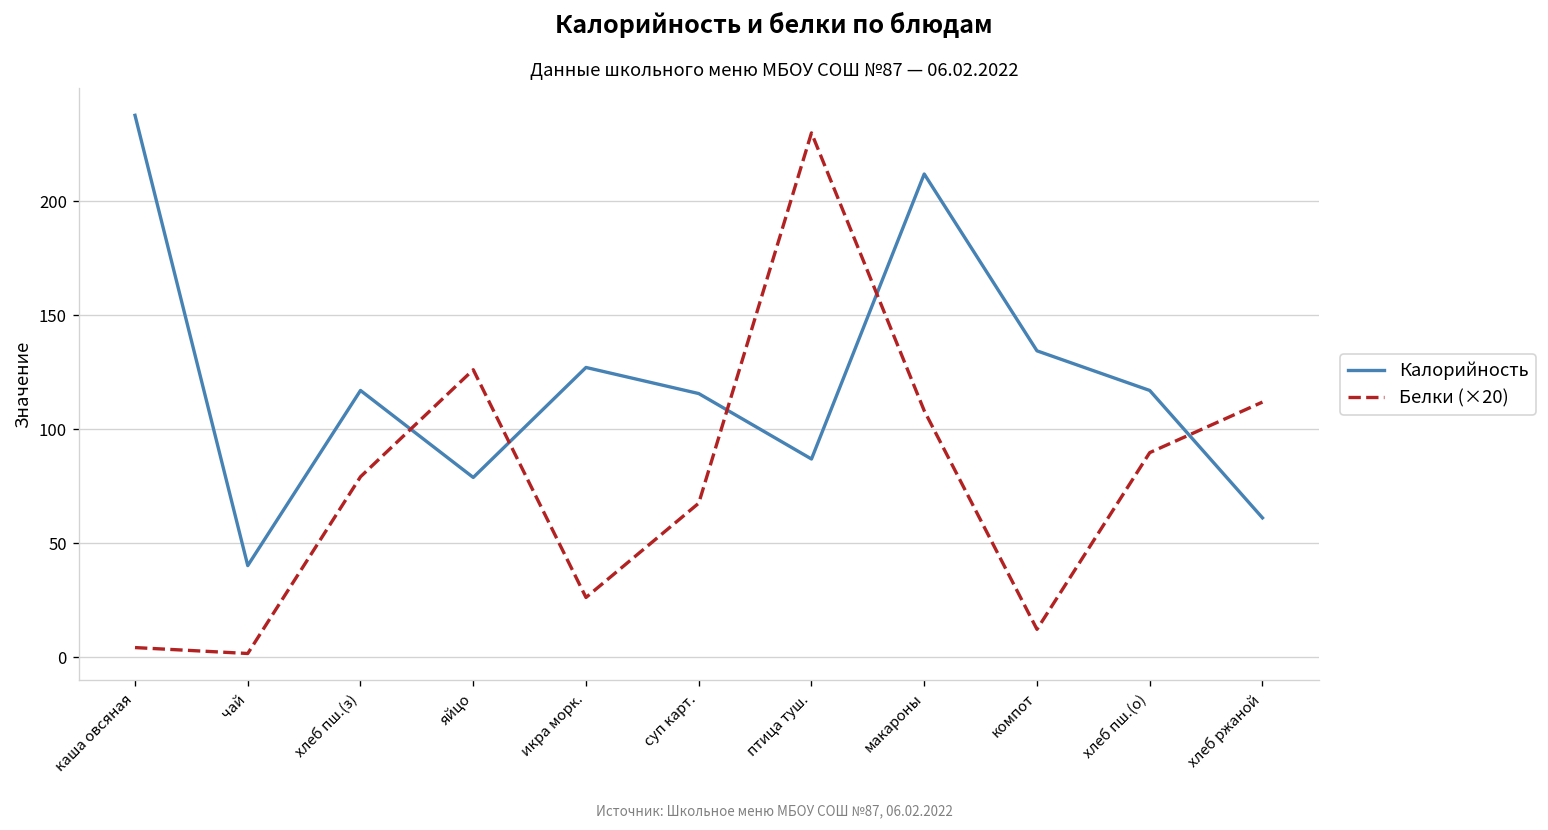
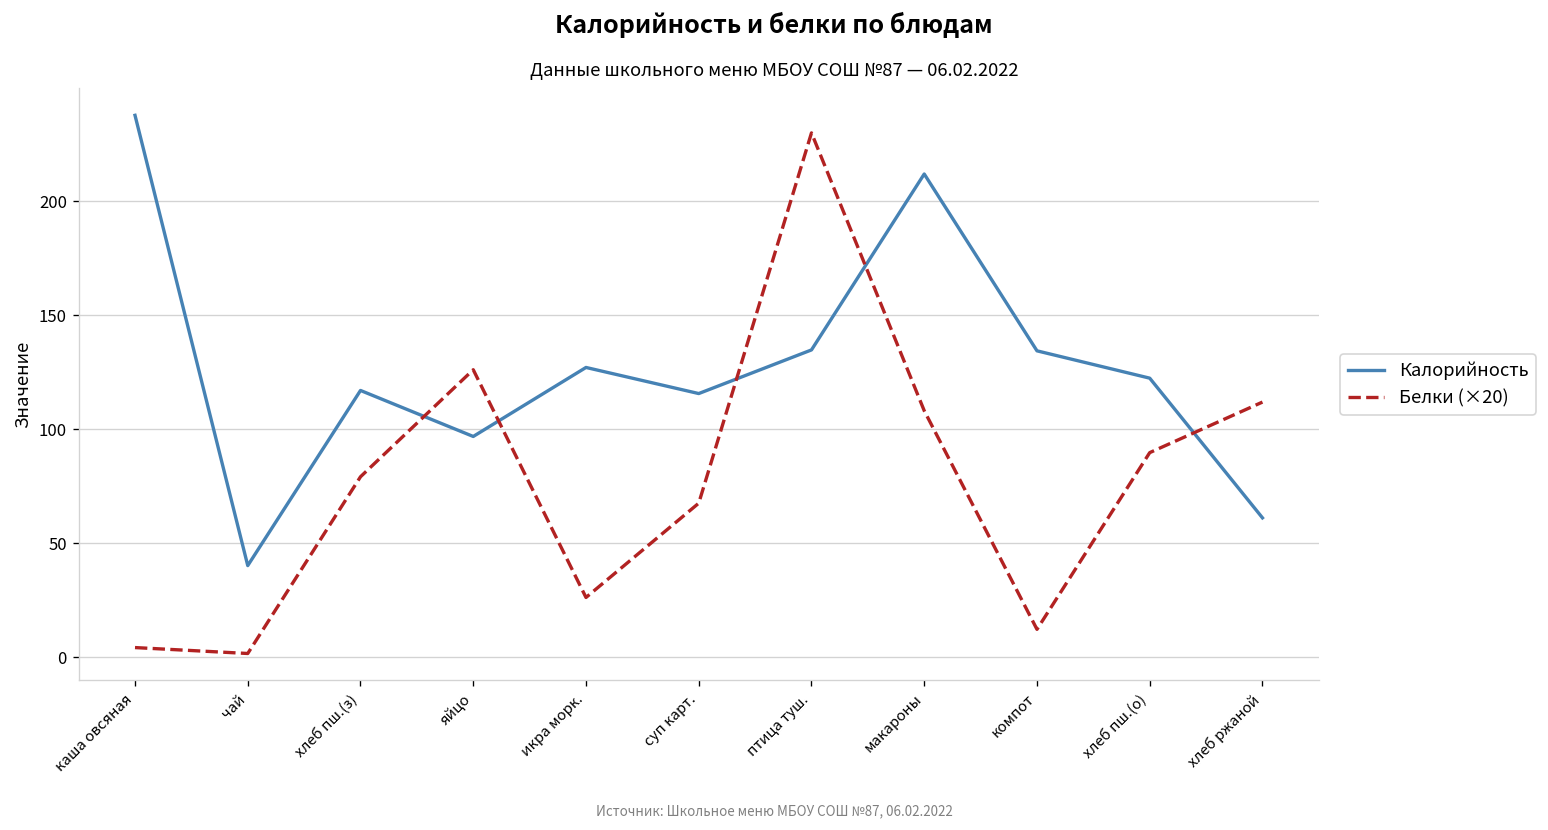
Калорийность, яйцо: 79 -> 97
Калорийность, птица туш.: 87 -> 135
Калорийность, хлеб пш.(о): 117 -> 122
